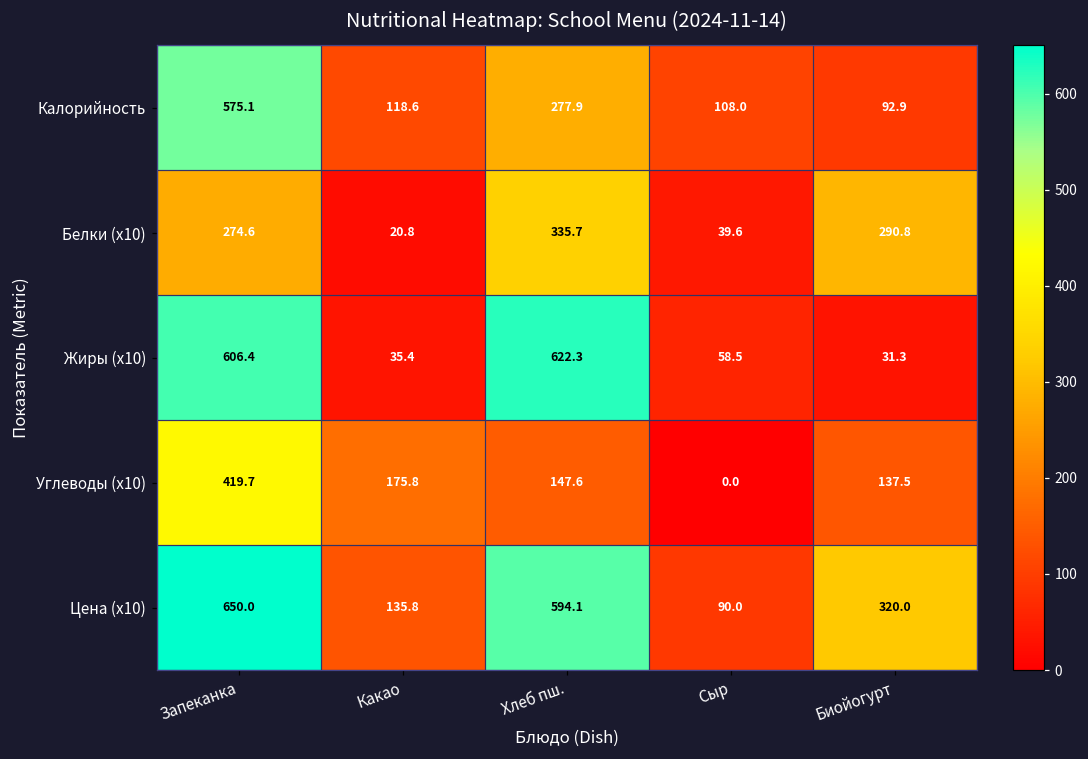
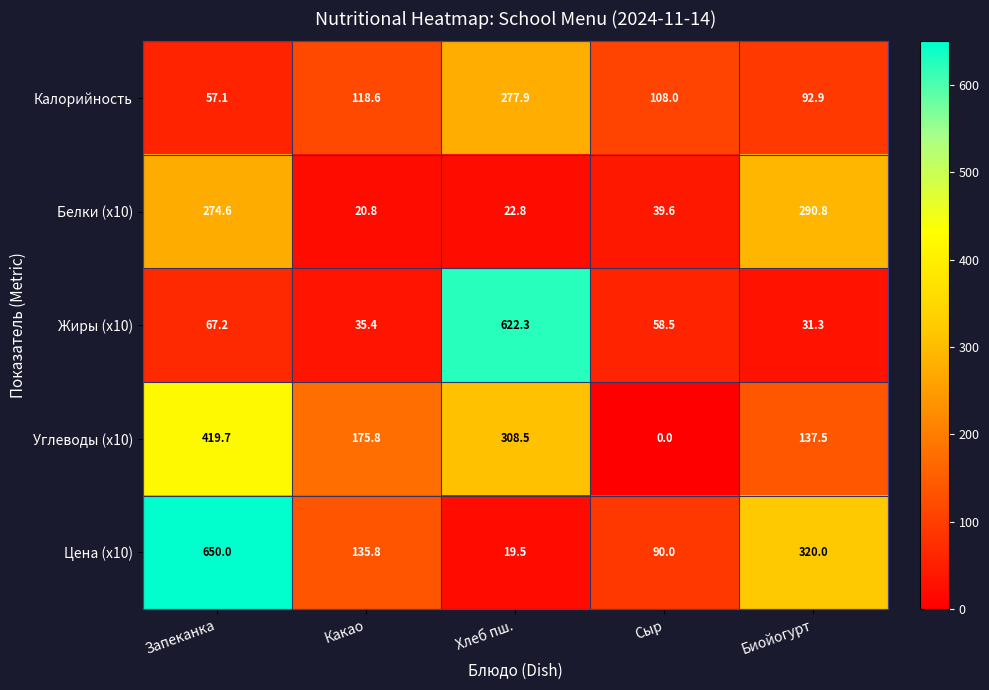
Калорийность, Запеканка: 575.1 -> 57.1
Белки (x10), Хлеб пш.: 335.7 -> 22.8
Жиры (x10), Запеканка: 606.4 -> 67.2
Углеводы (x10), Хлеб пш.: 147.6 -> 308.5
Цена (x10), Хлеб пш.: 594.1 -> 19.5
